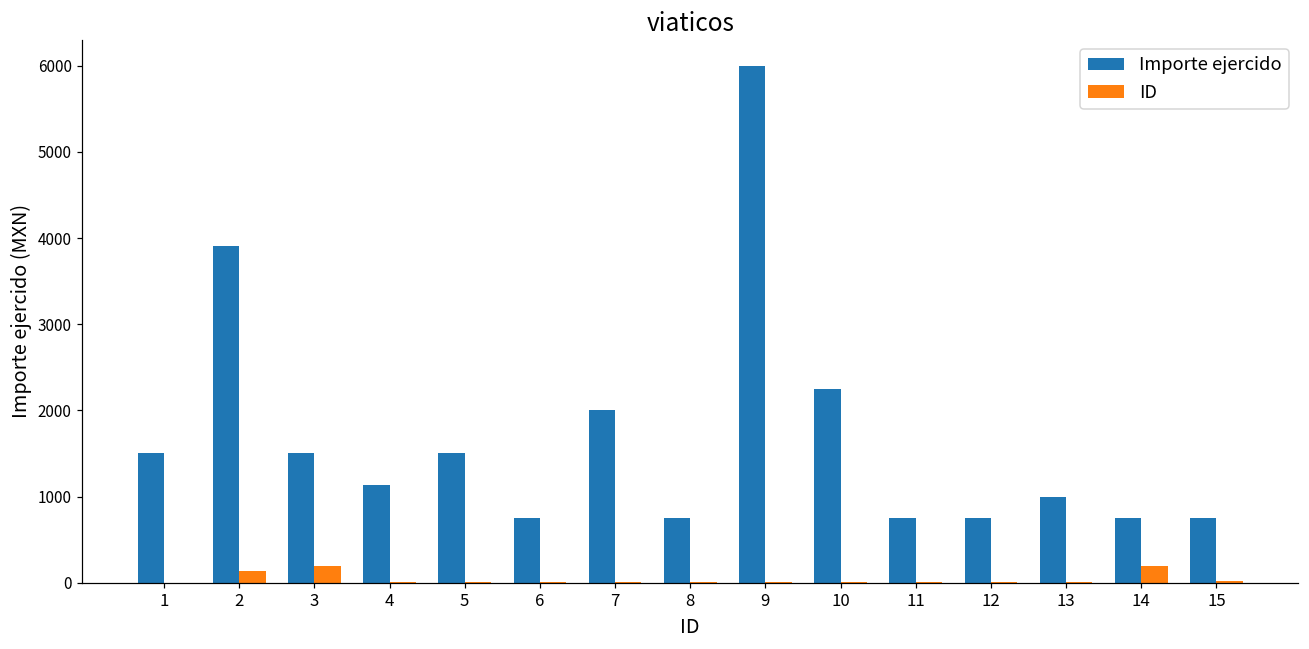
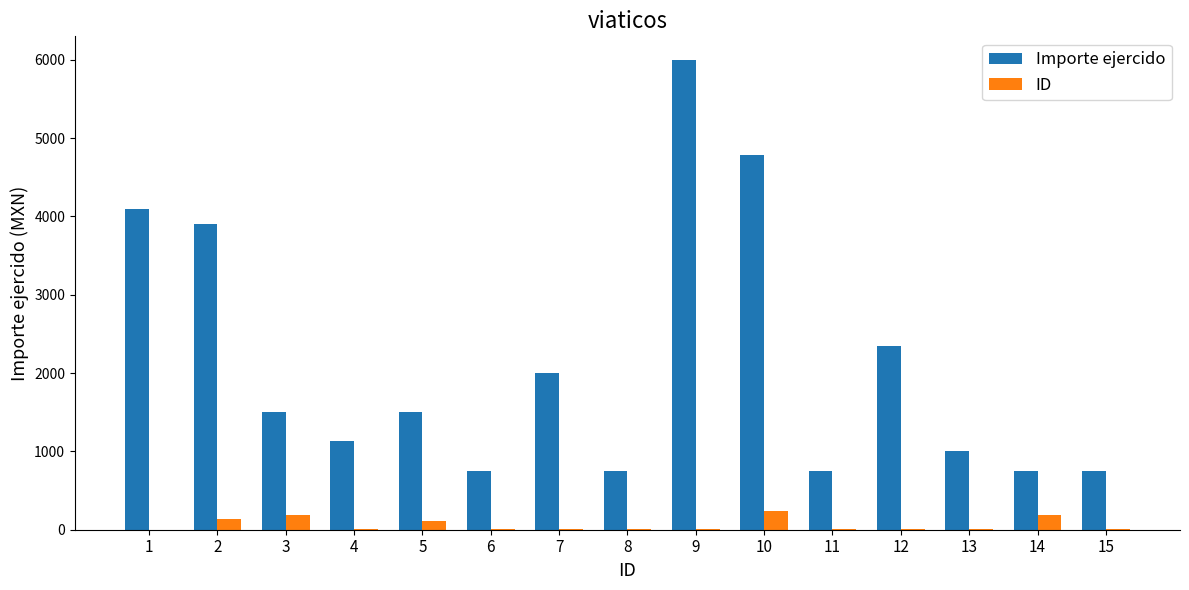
Importe ejercido, 1: 1500 -> 4100
ID, 5: 0 -> 100
Importe ejercido, 10: 2300 -> 4800
ID, 10: 0 -> 200
Importe ejercido, 12: 800 -> 2300
